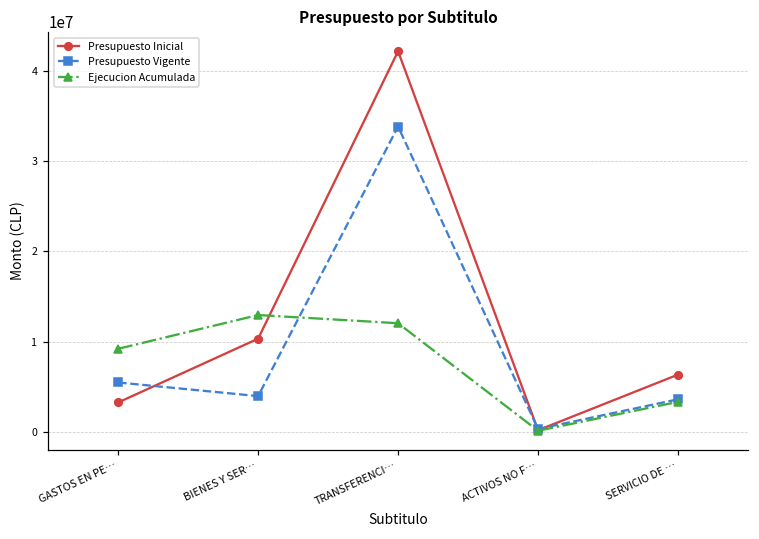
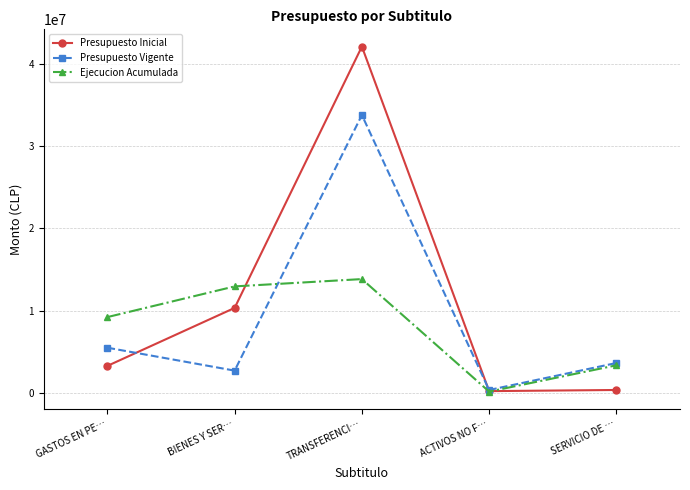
Presupuesto Vigente, BIENES Y SER…: 4000000 -> 3000000
Ejecucion Acumulada, TRANSFERENCI…: 12000000 -> 14000000
Presupuesto Inicial, SERVICIO DE …: 6000000 -> 0
